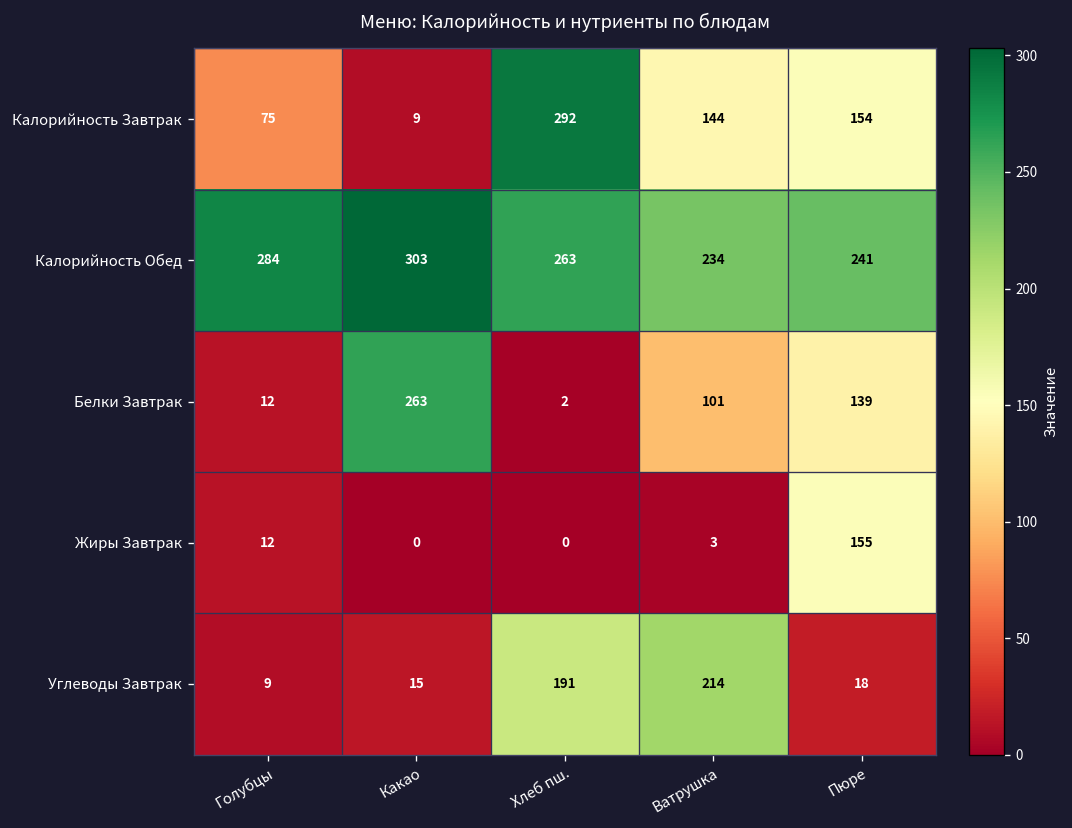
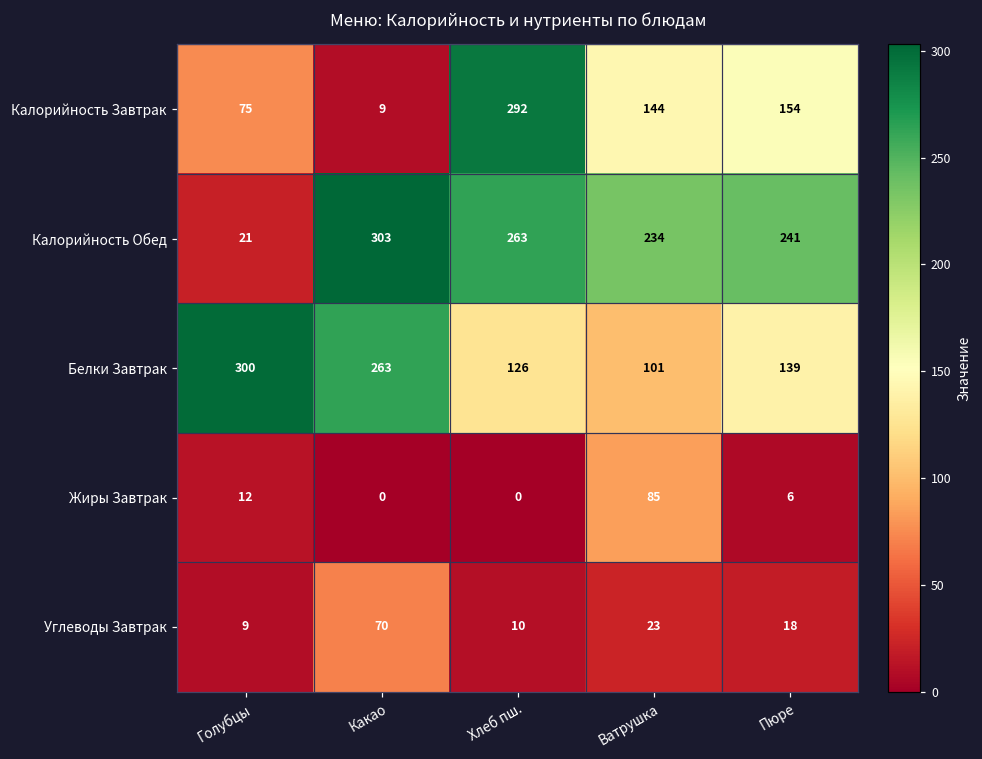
Калорийность Обед, Голубцы: 284 -> 21
Белки Завтрак, Голубцы: 12 -> 300
Белки Завтрак, Хлеб пш.: 2 -> 126
Жиры Завтрак, Ватрушка: 3 -> 85
Жиры Завтрак, Пюре: 155 -> 6
Углеводы Завтрак, Какао: 15 -> 70
Углеводы Завтрак, Хлеб пш.: 191 -> 10
Углеводы Завтрак, Ватрушка: 214 -> 23
